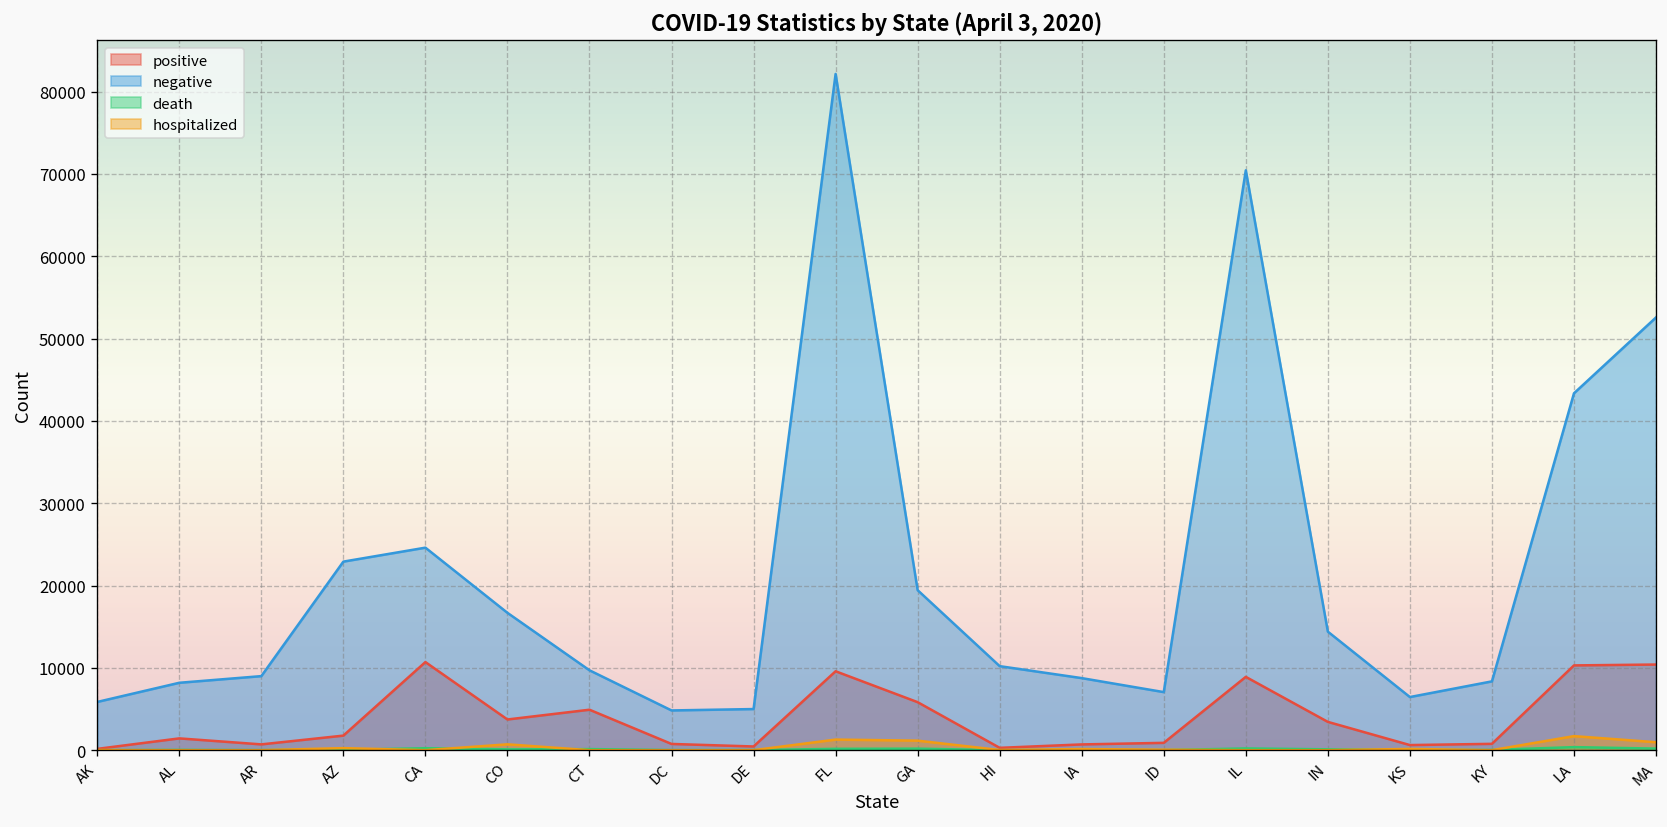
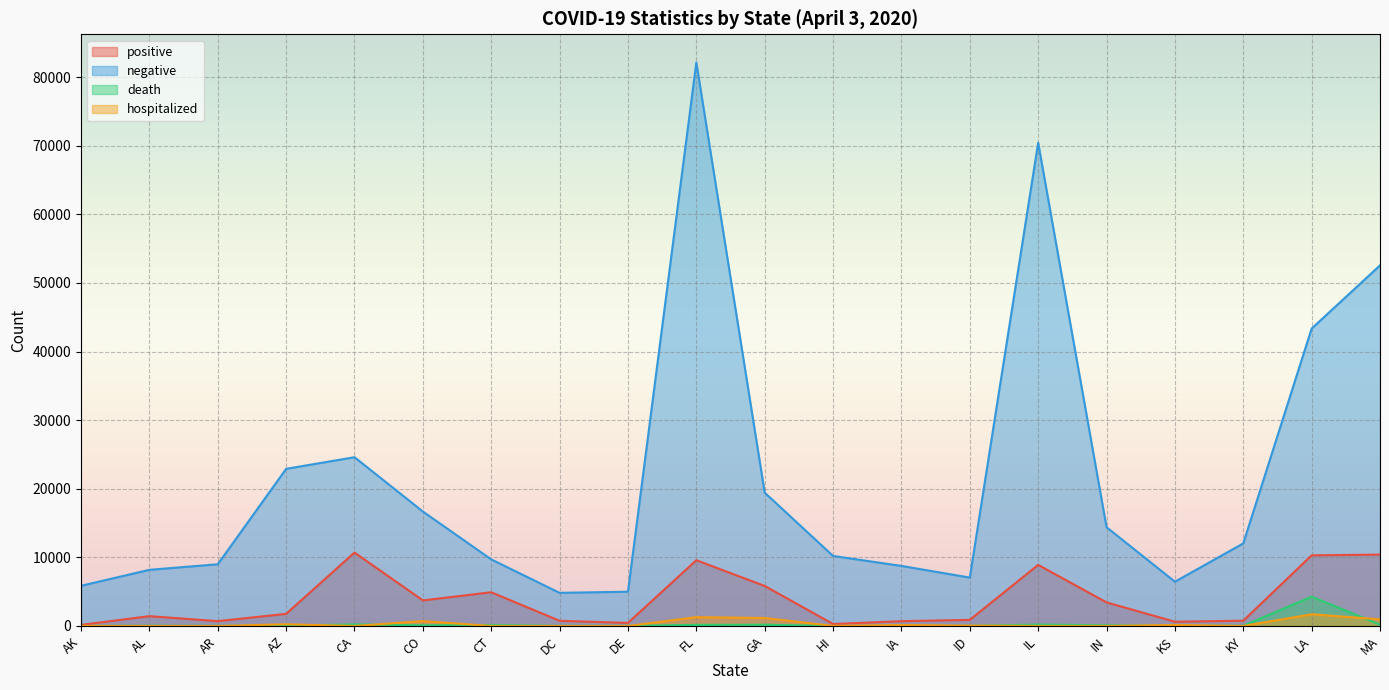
negative, KY: 8000 -> 12000
death, LA: 0 -> 4000
